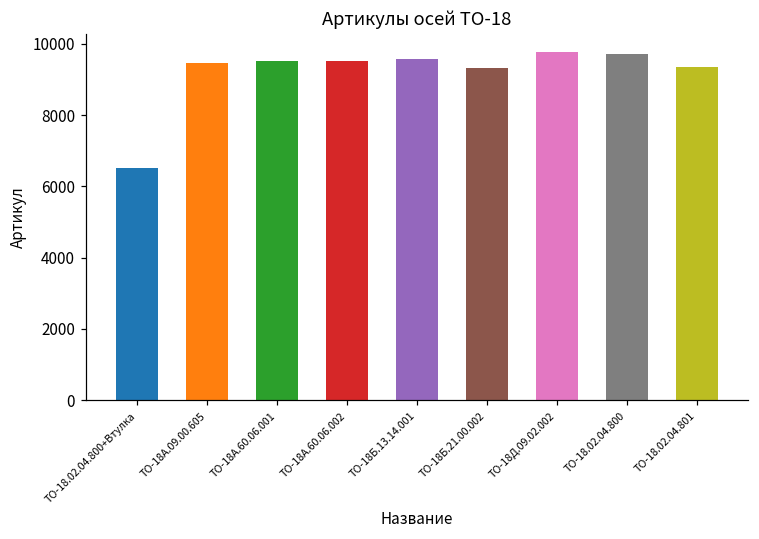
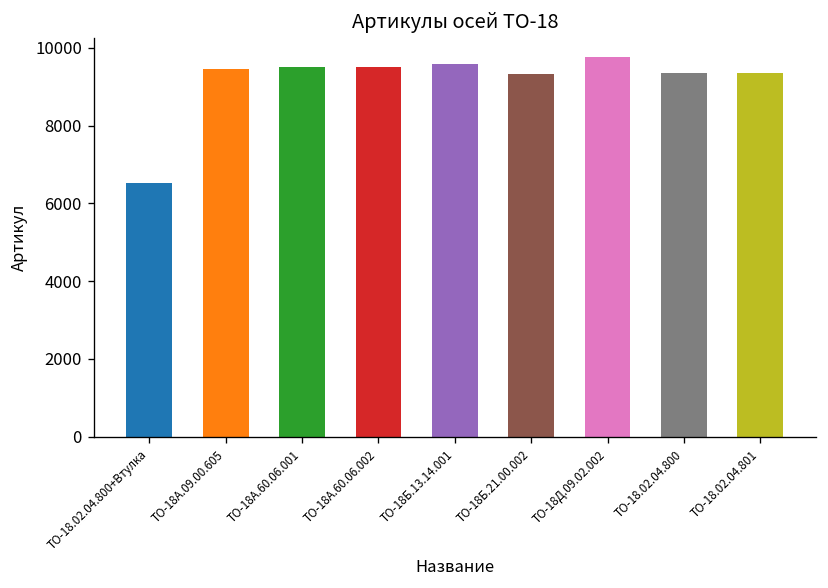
ТО-18.02.04.800: 9700 -> 9400
